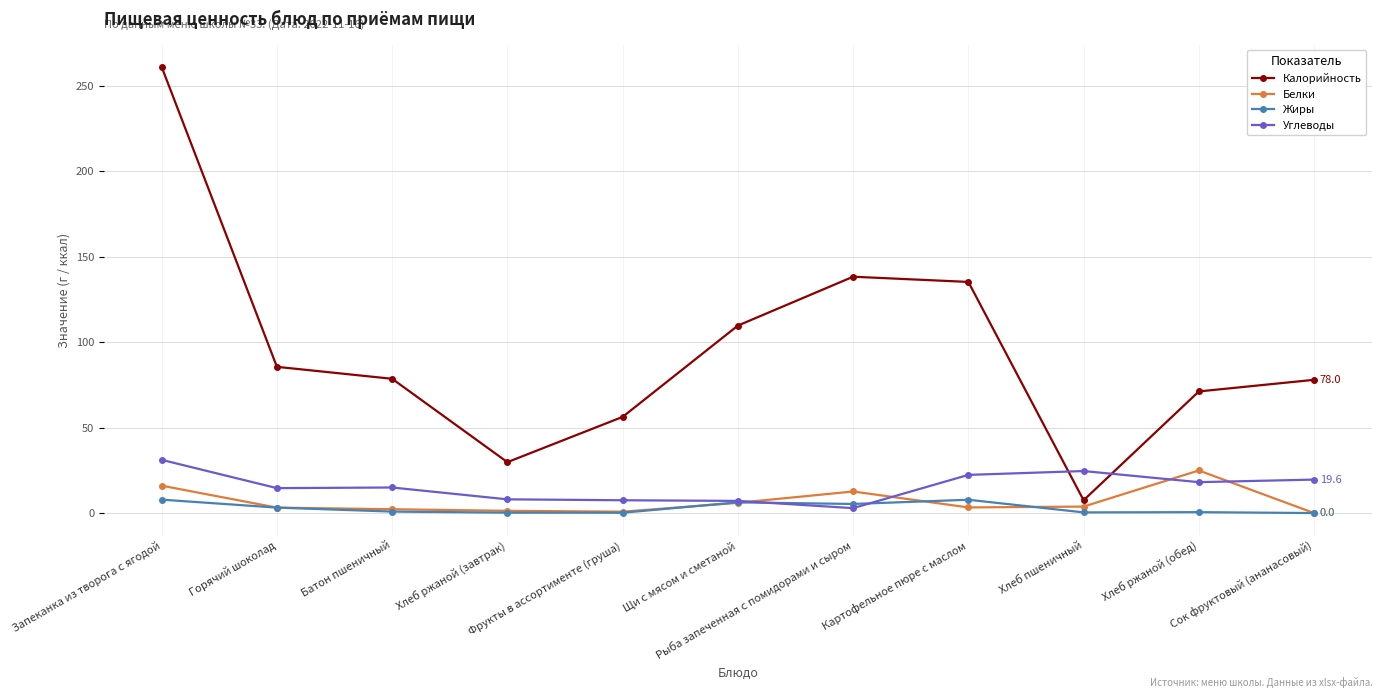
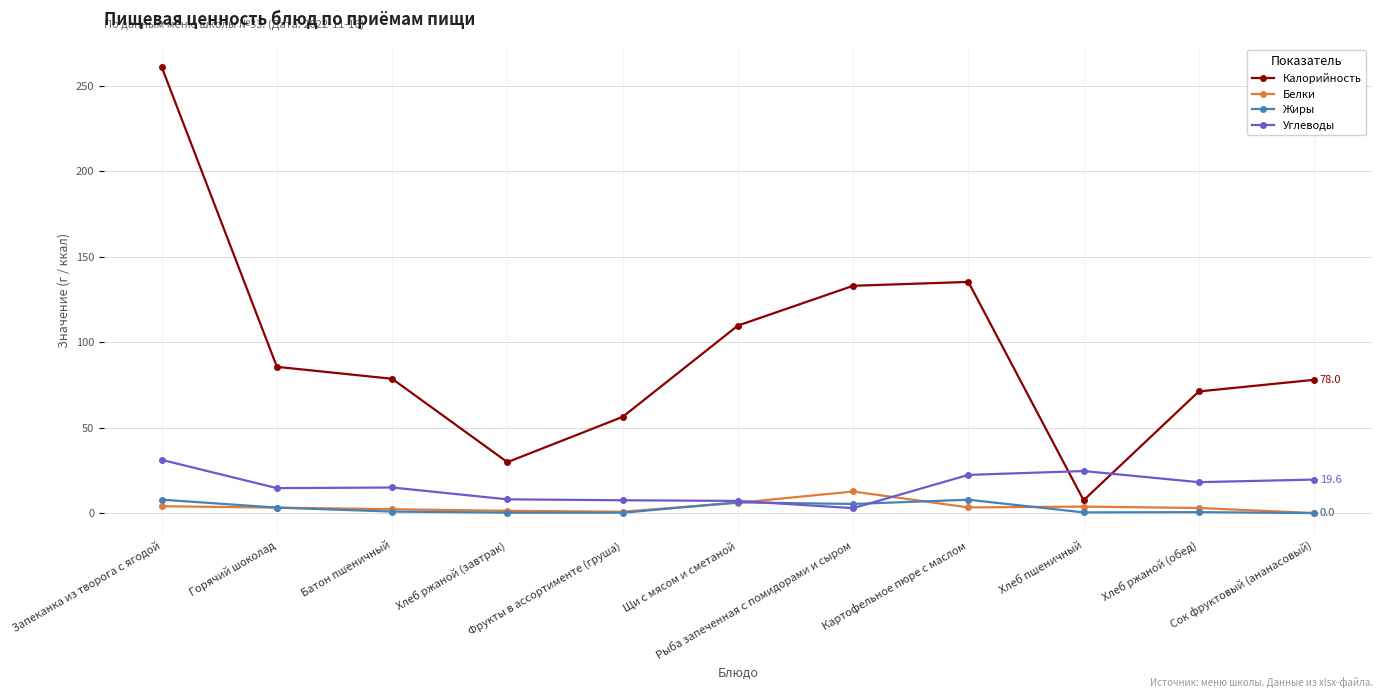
Белки, Запеканка из творога с ягодой: 16 -> 4
Калорийность, Рыба запеченная с помидорами и сыром: 138 -> 133
Белки, Хлеб ржаной (обед): 25 -> 3
